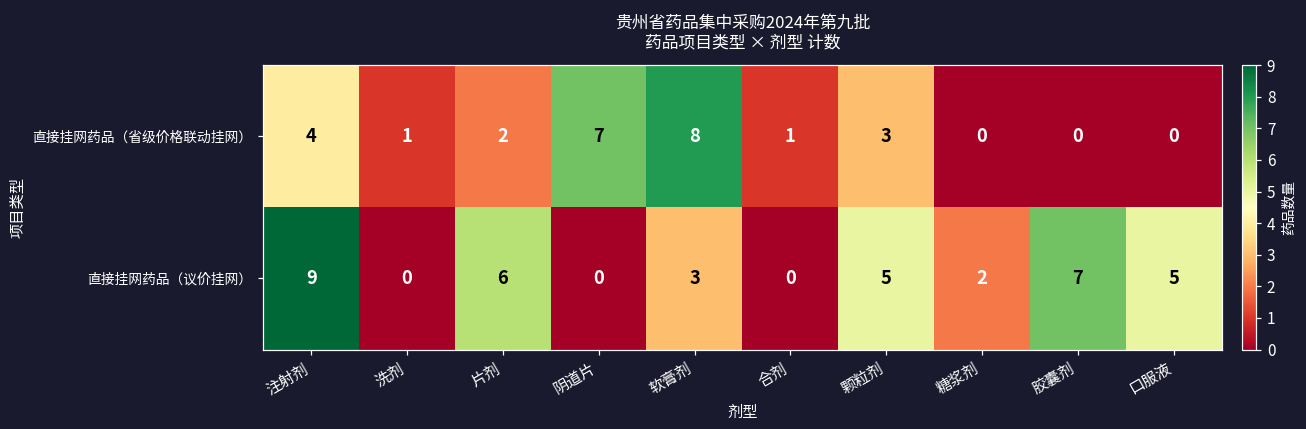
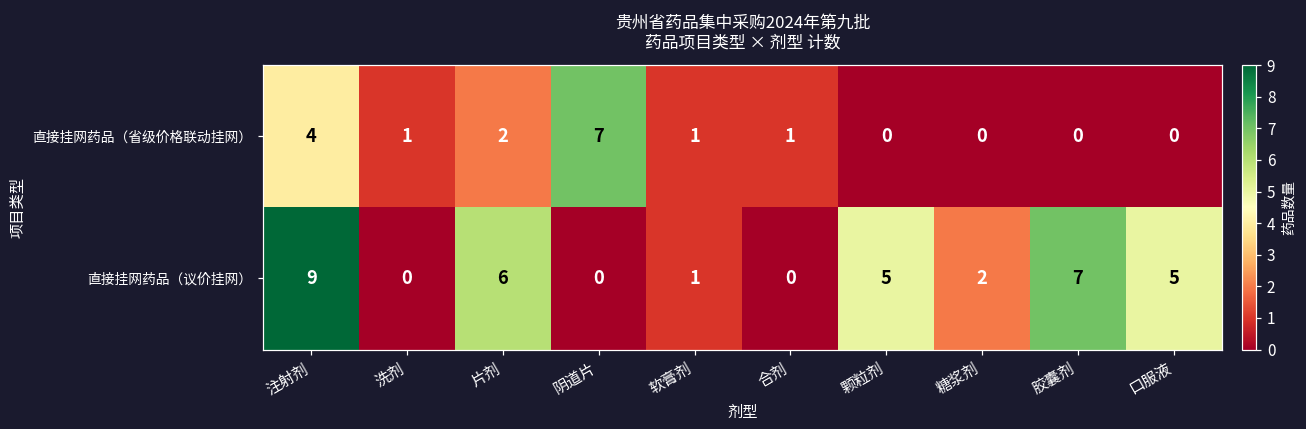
直接挂网药品（省级价格联动挂网）, 软膏剂: 8 -> 1
直接挂网药品（省级价格联动挂网）, 颗粒剂: 3 -> 0
直接挂网药品（议价挂网）, 软膏剂: 3 -> 1
